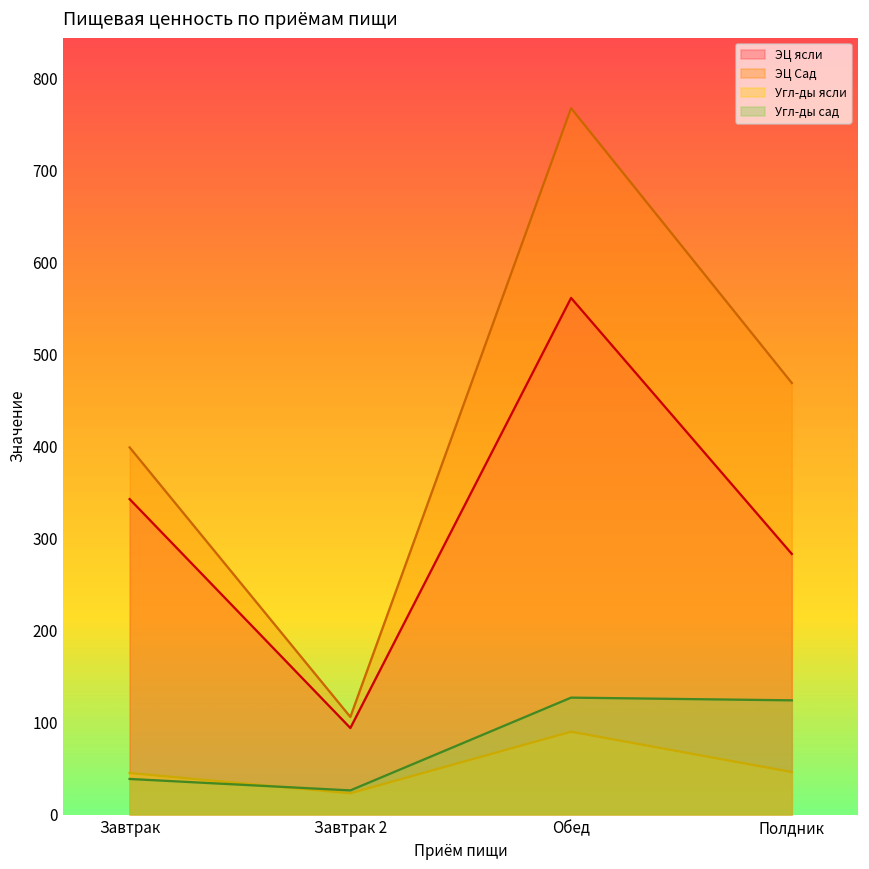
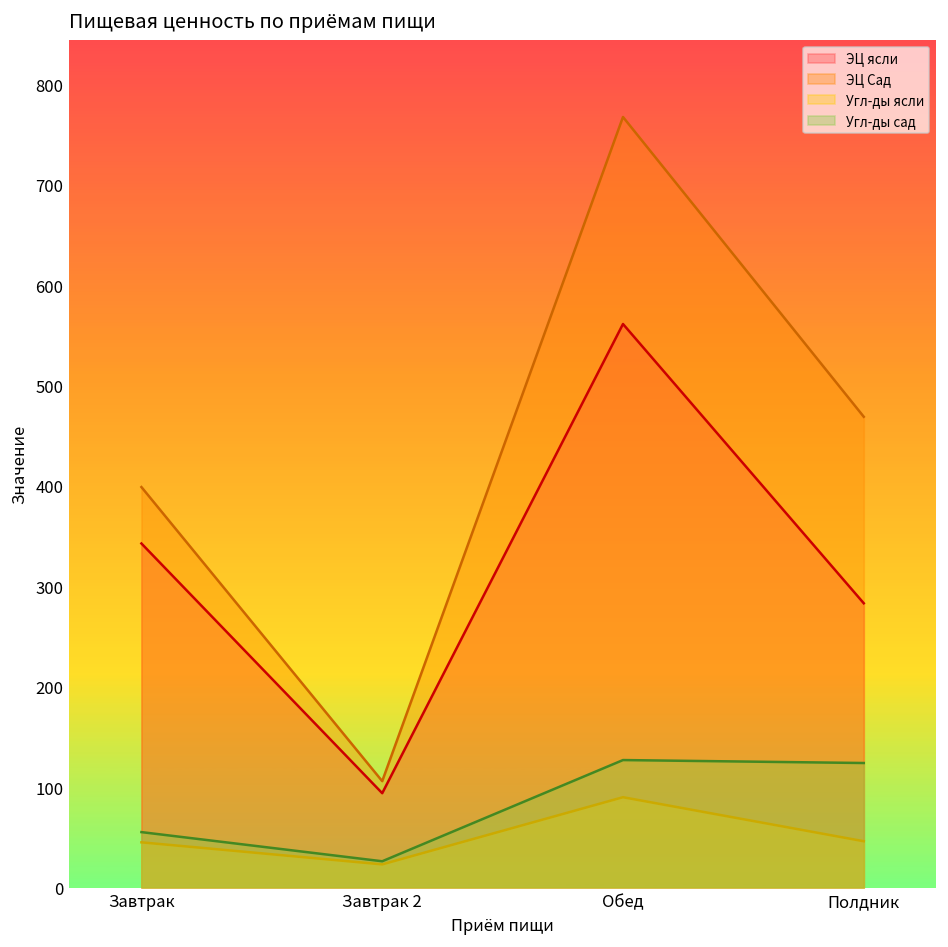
Угл-ды сад, Завтрак: 40 -> 60
